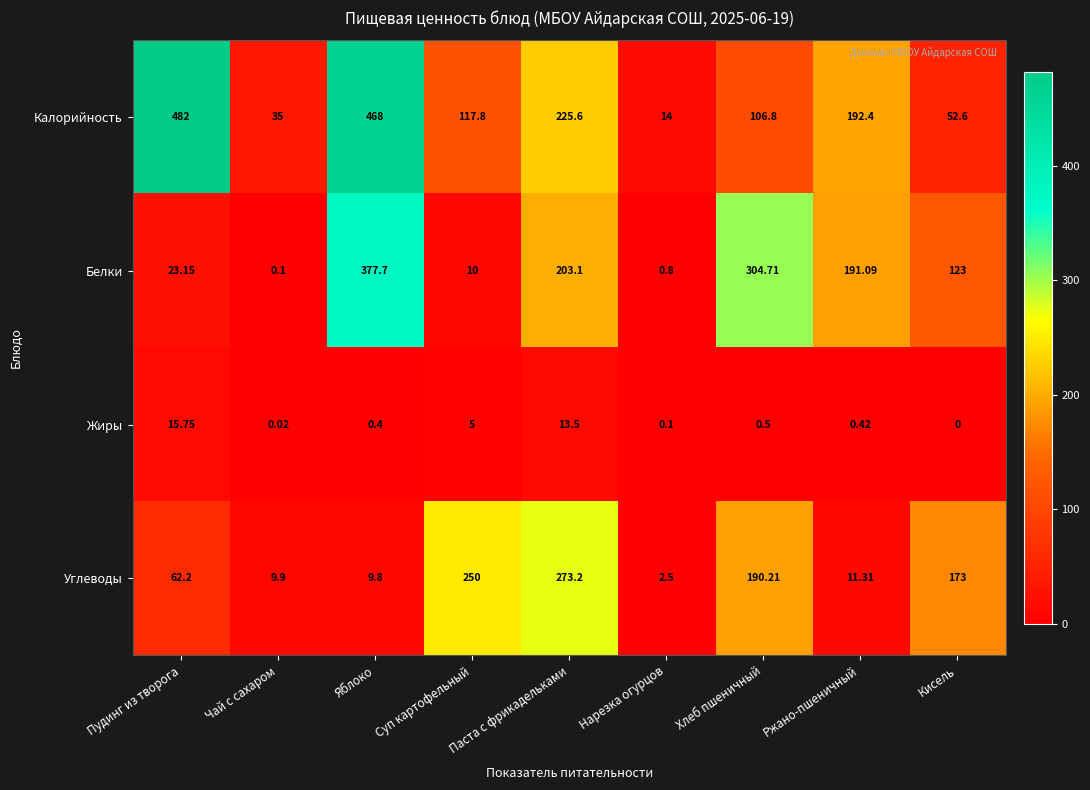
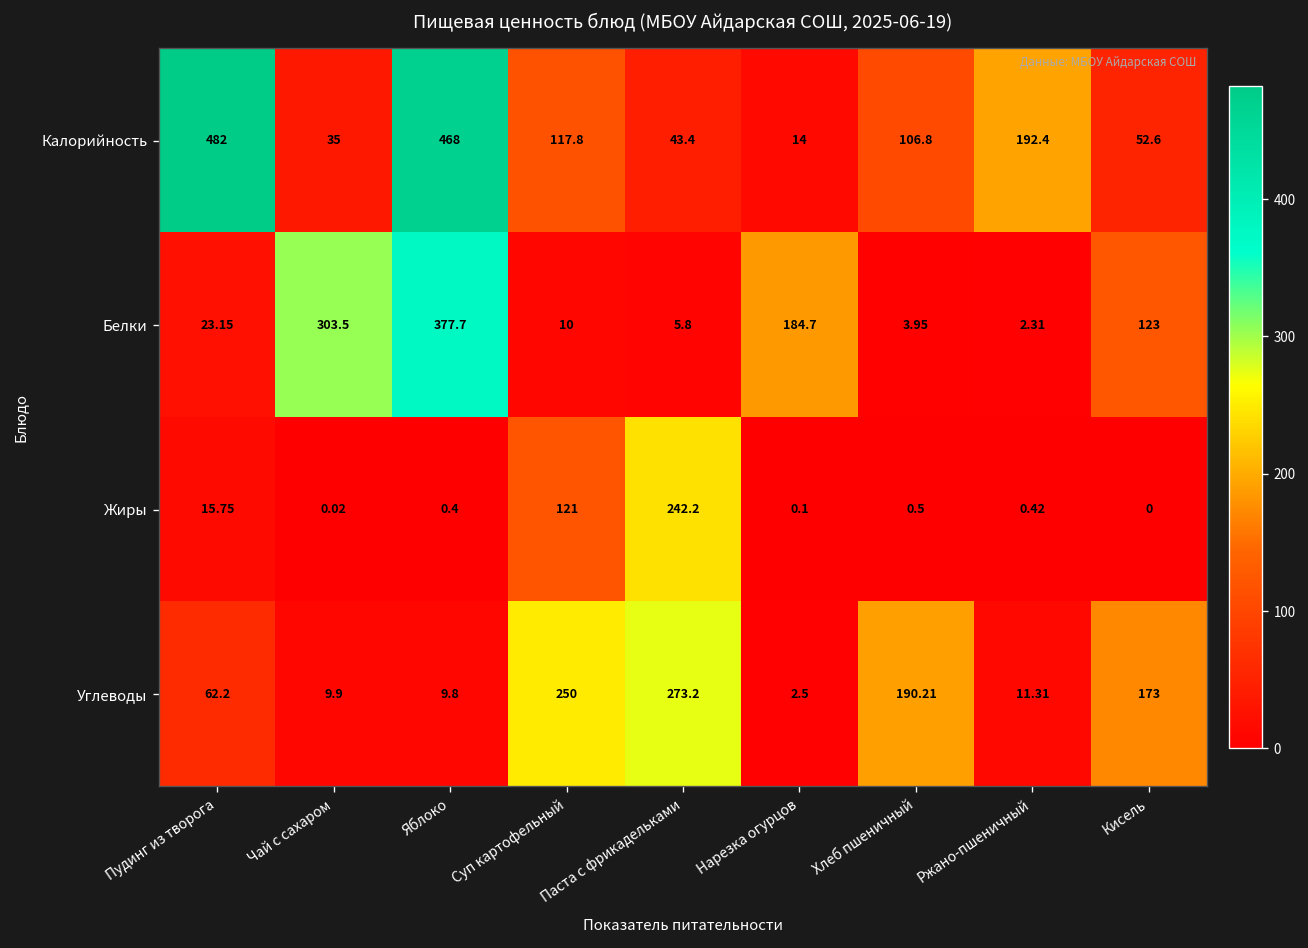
Калорийность, Паста с фрикадельками: 225.6 -> 43.4
Белки, Чай с сахаром: 0.1 -> 303.5
Белки, Паста с фрикадельками: 203.1 -> 5.8
Белки, Нарезка огурцов: 0.8 -> 184.7
Белки, Хлеб пшеничный: 304.71 -> 3.95
Белки, Ржано-пшеничный: 191.09 -> 2.31
Жиры, Суп картофельный: 5 -> 121
Жиры, Паста с фрикадельками: 13.5 -> 242.2
